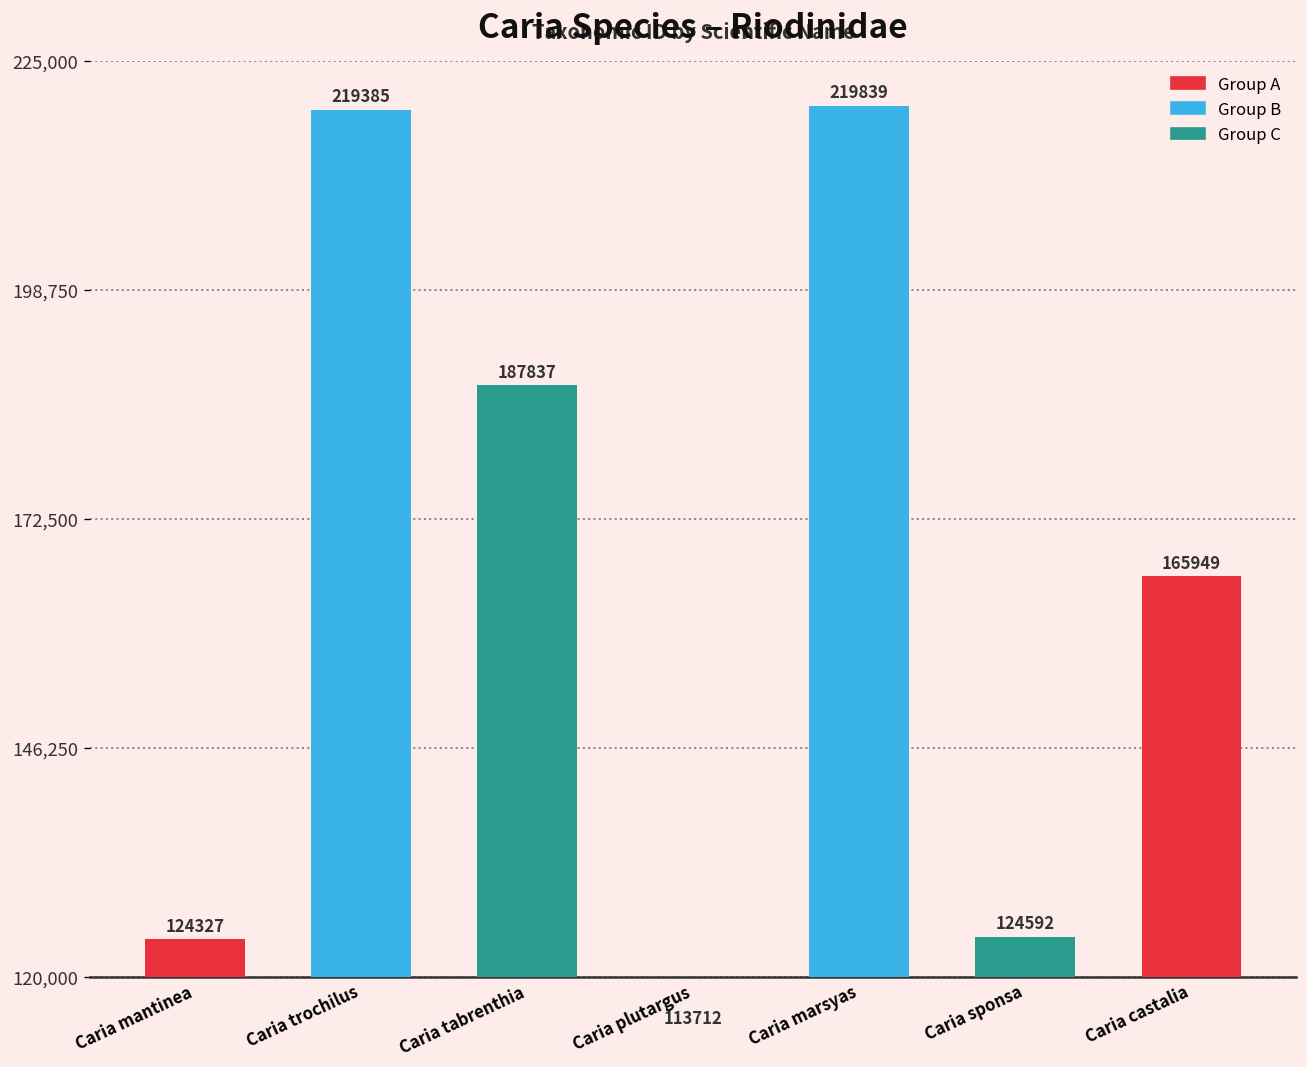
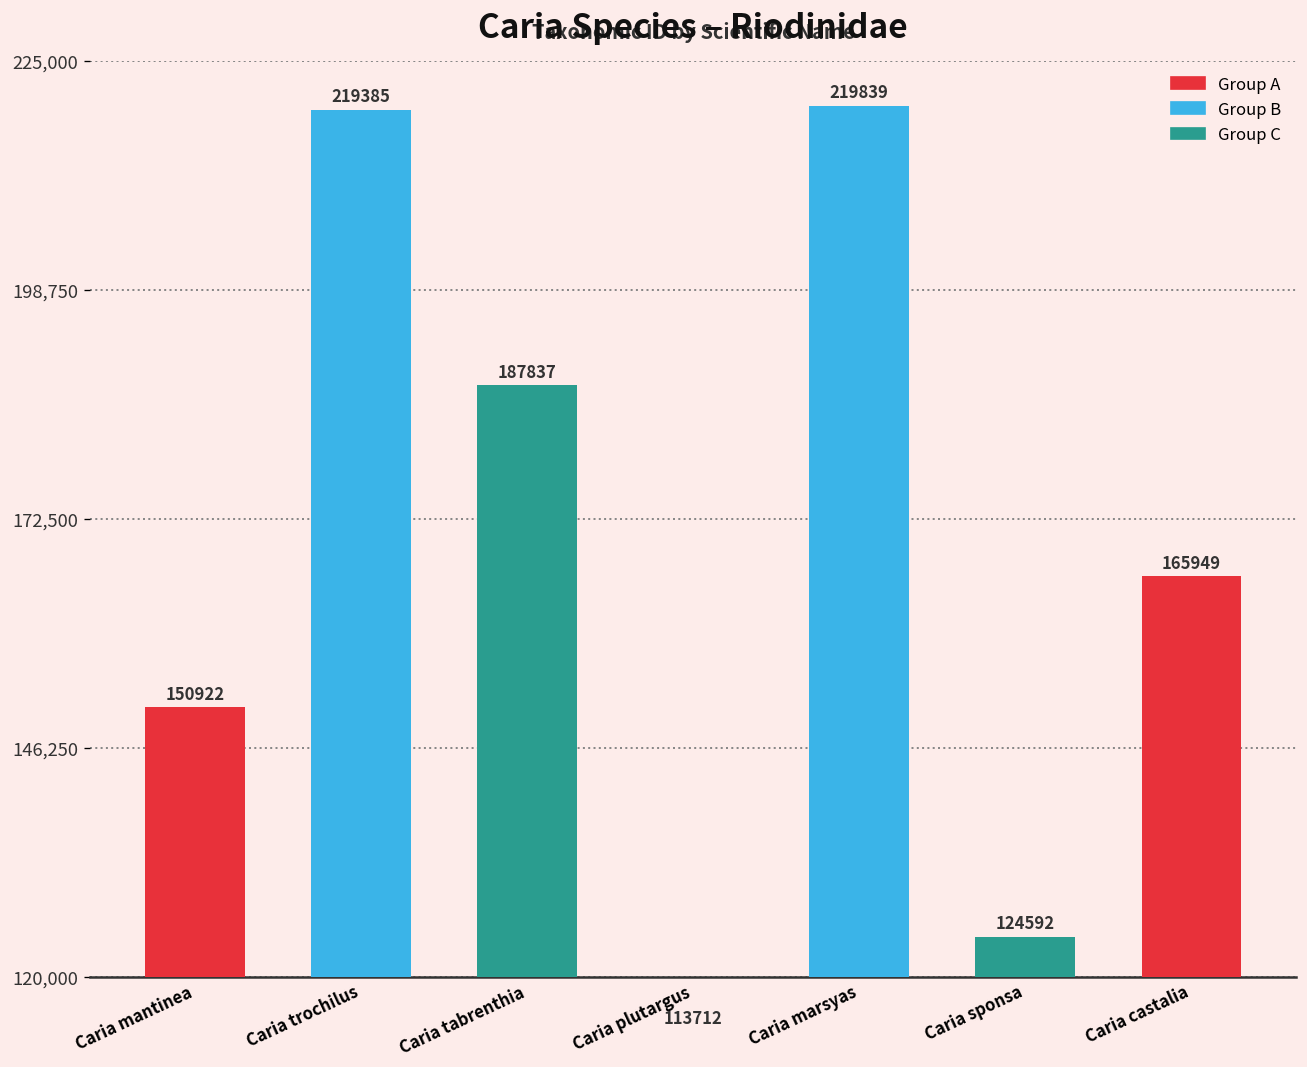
Caria mantinea: 124327 -> 150922
